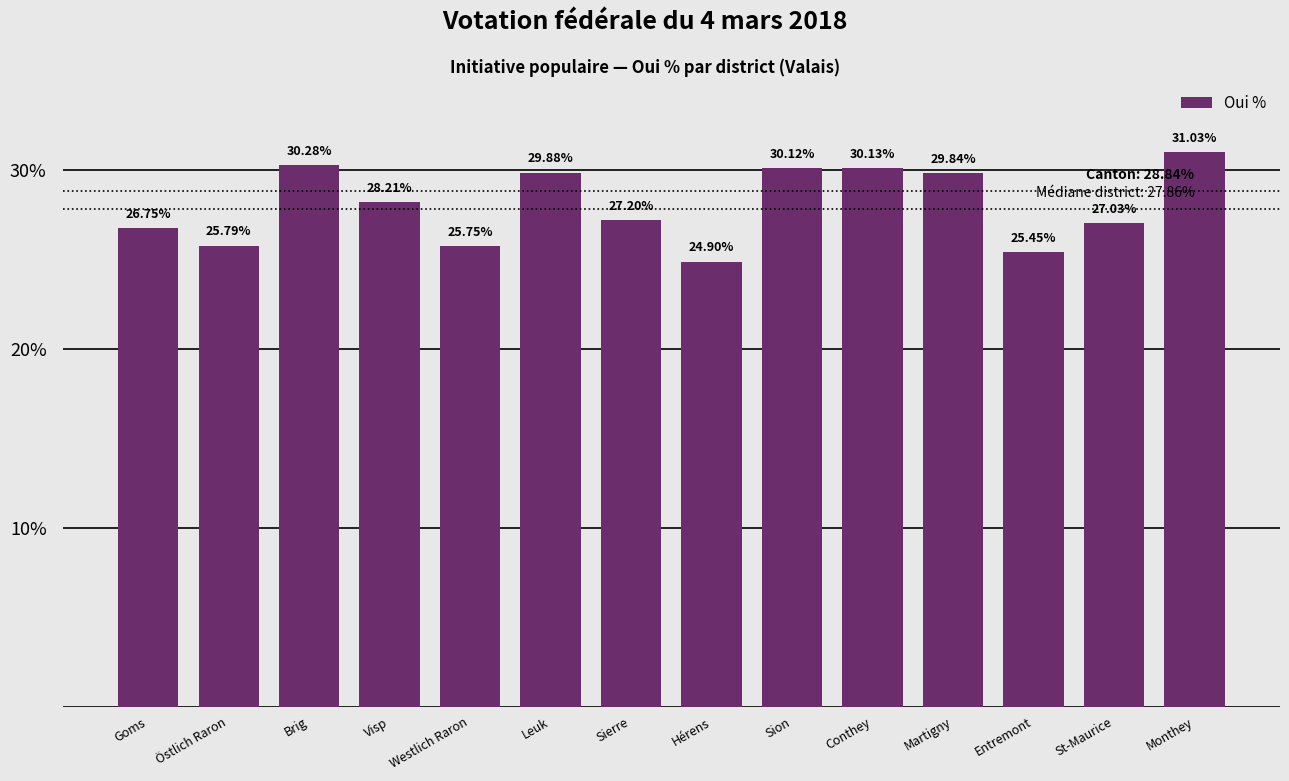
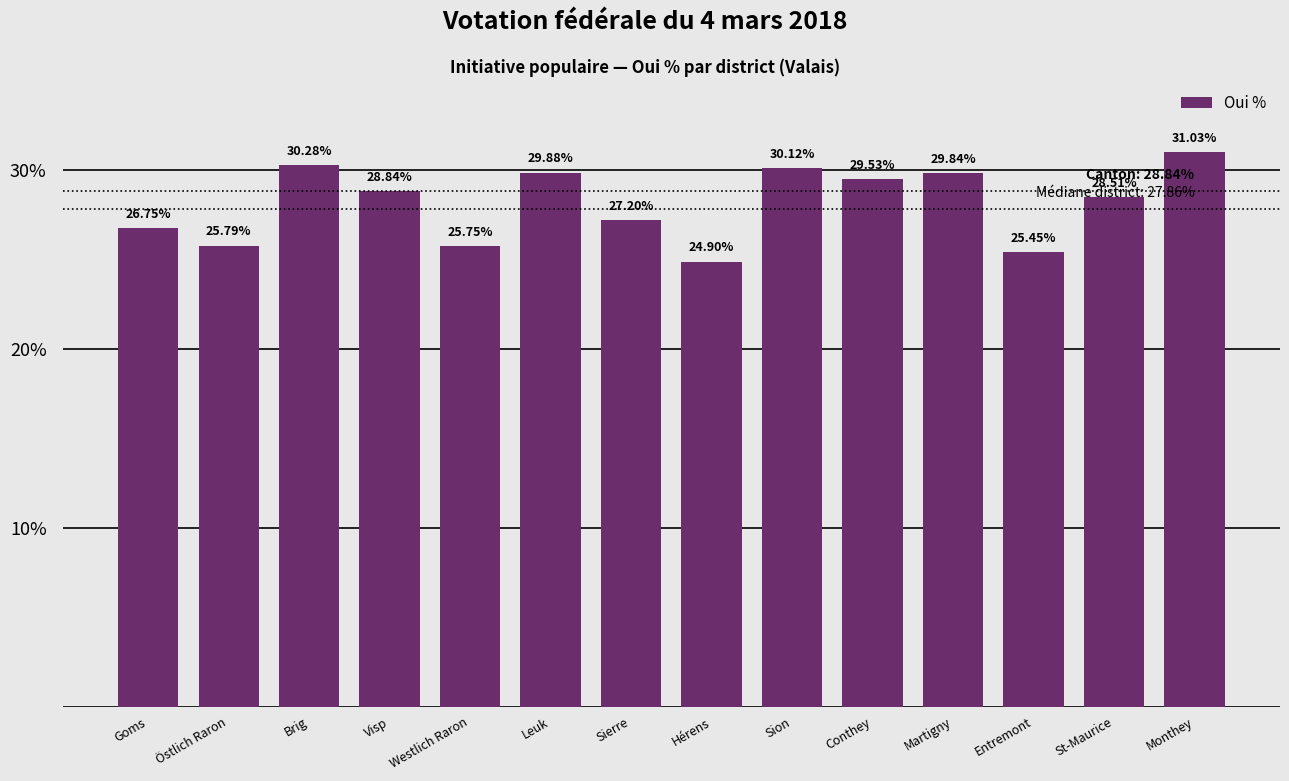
Visp: 28.21% -> 28.84%
Conthey: 30.13% -> 29.53%
St-Maurice: 27.03% -> 28.51%
